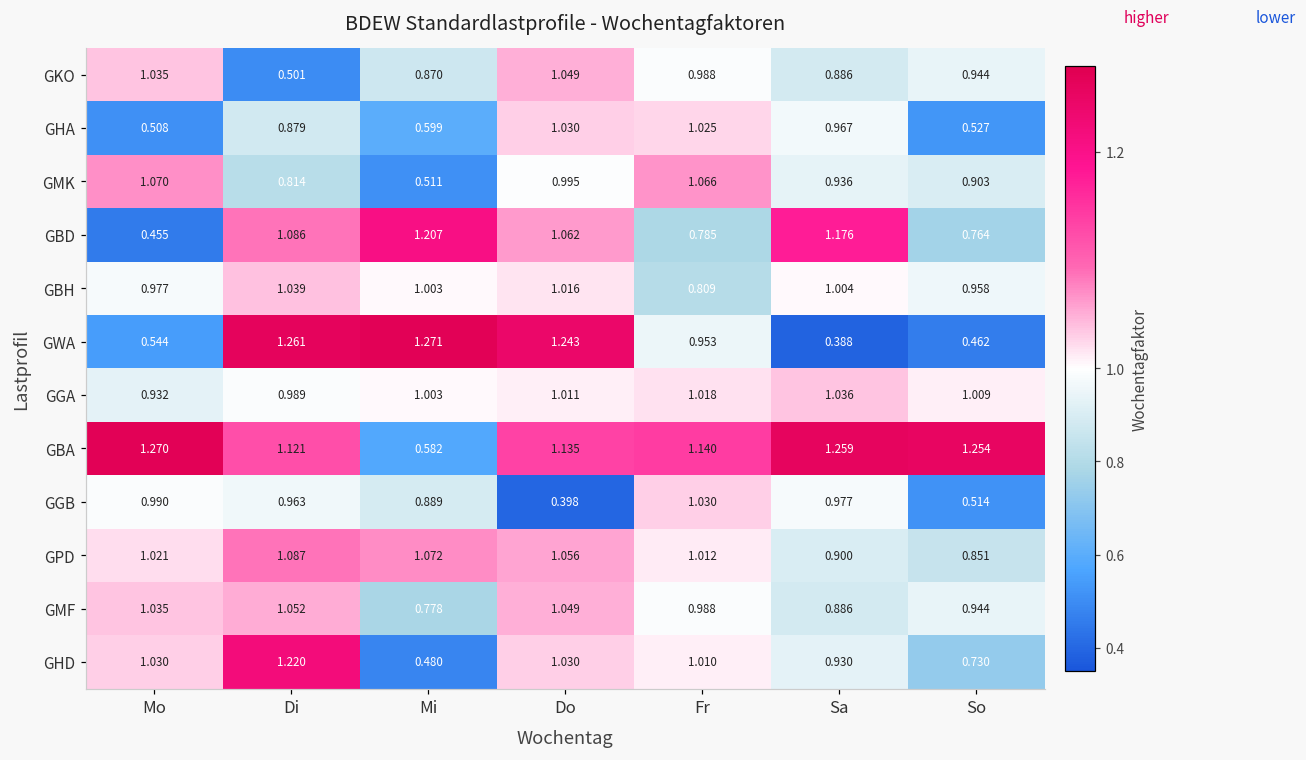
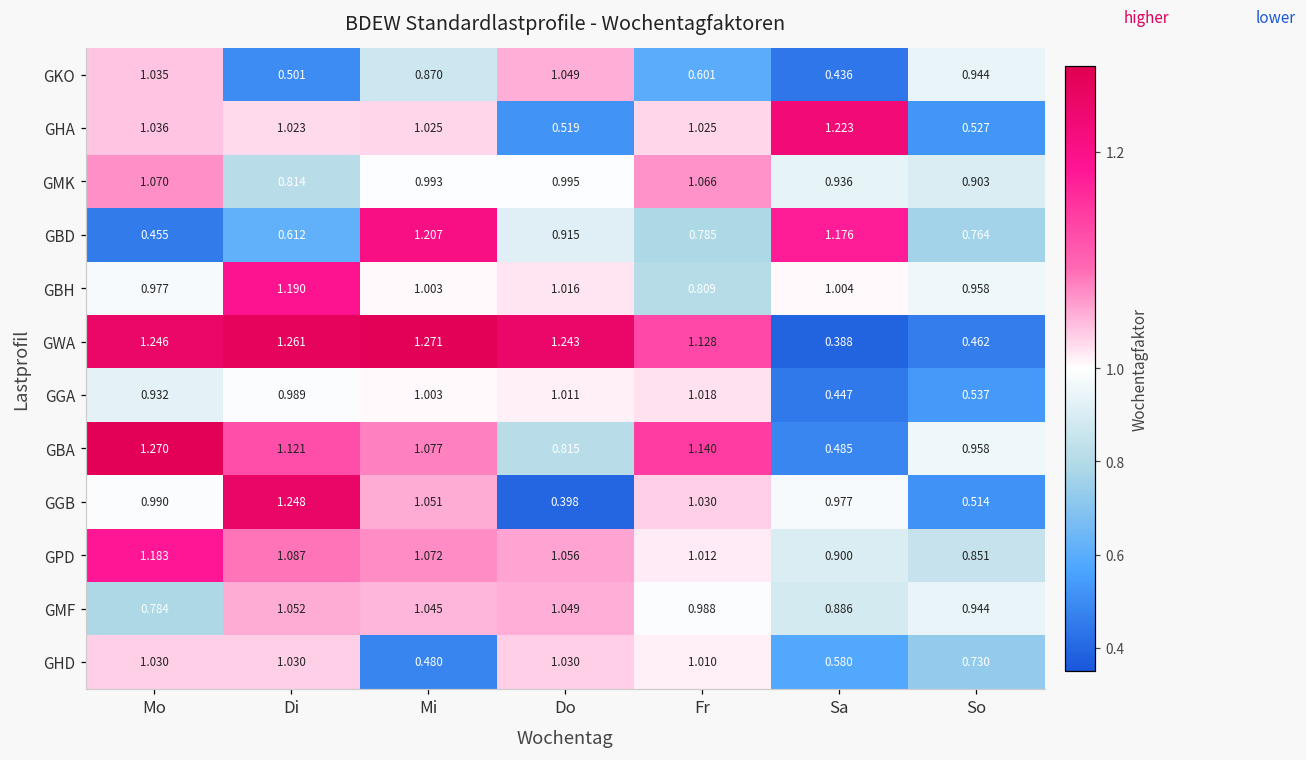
GKO, Fr: 0.988 -> 0.601
GKO, Sa: 0.886 -> 0.436
GHA, Mo: 0.508 -> 1.036
GHA, Di: 0.879 -> 1.023
GHA, Mi: 0.599 -> 1.025
GHA, Do: 1.030 -> 0.519
GHA, Sa: 0.967 -> 1.223
GMK, Mi: 0.511 -> 0.993
GBD, Di: 1.086 -> 0.612
GBD, Do: 1.062 -> 0.915
GBH, Di: 1.039 -> 1.190
GWA, Mo: 0.544 -> 1.246
GWA, Fr: 0.953 -> 1.128
GGA, Sa: 1.036 -> 0.447
GGA, So: 1.009 -> 0.537
GBA, Mi: 0.582 -> 1.077
GBA, Do: 1.135 -> 0.815
GBA, Sa: 1.259 -> 0.485
GBA, So: 1.254 -> 0.958
GGB, Di: 0.963 -> 1.248
GGB, Mi: 0.889 -> 1.051
GPD, Mo: 1.021 -> 1.183
GMF, Mo: 1.035 -> 0.784
GMF, Mi: 0.778 -> 1.045
GHD, Di: 1.220 -> 1.030
GHD, Sa: 0.930 -> 0.580
